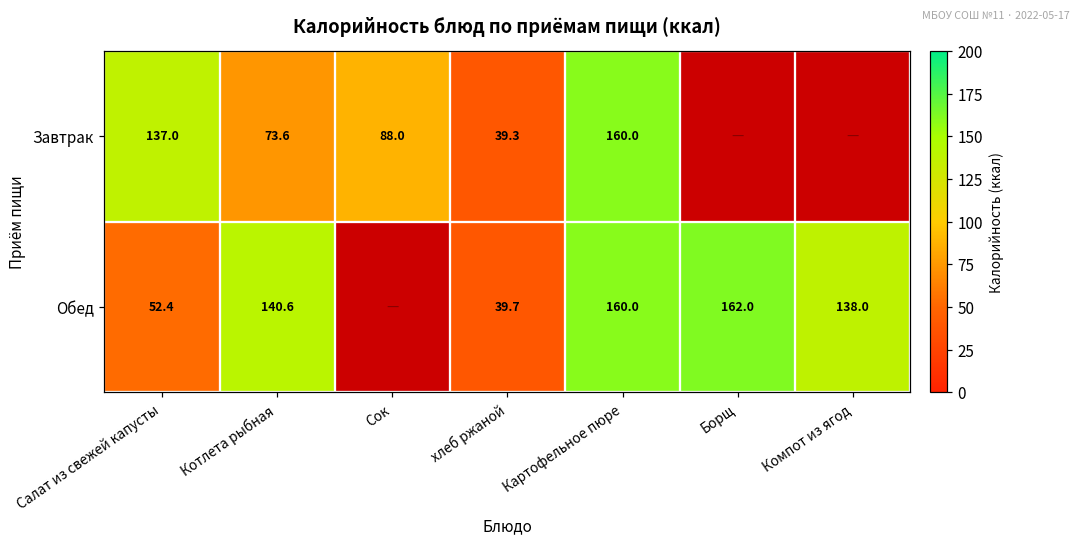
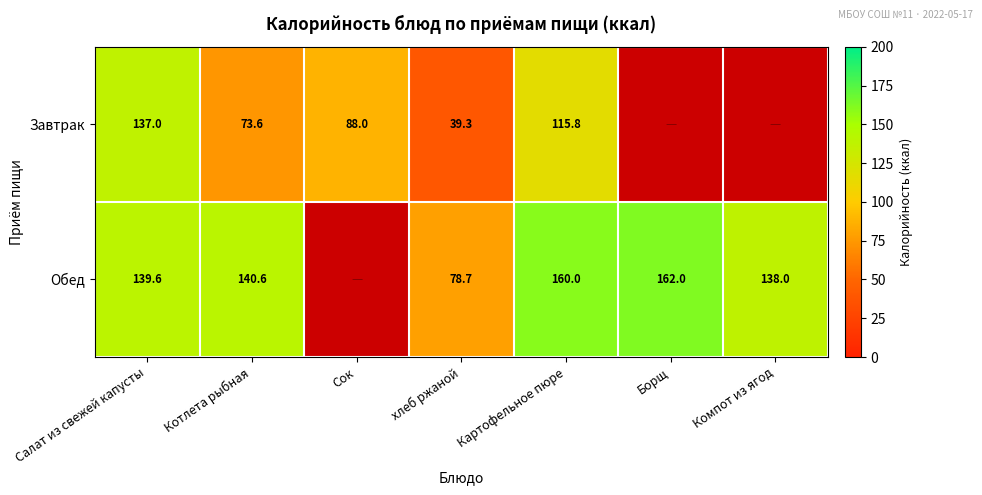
Завтрак, Картофельное пюре: 160.0 -> 115.8
Обед, Салат из свежей капусты: 52.4 -> 139.6
Обед, хлеб ржаной: 39.7 -> 78.7
